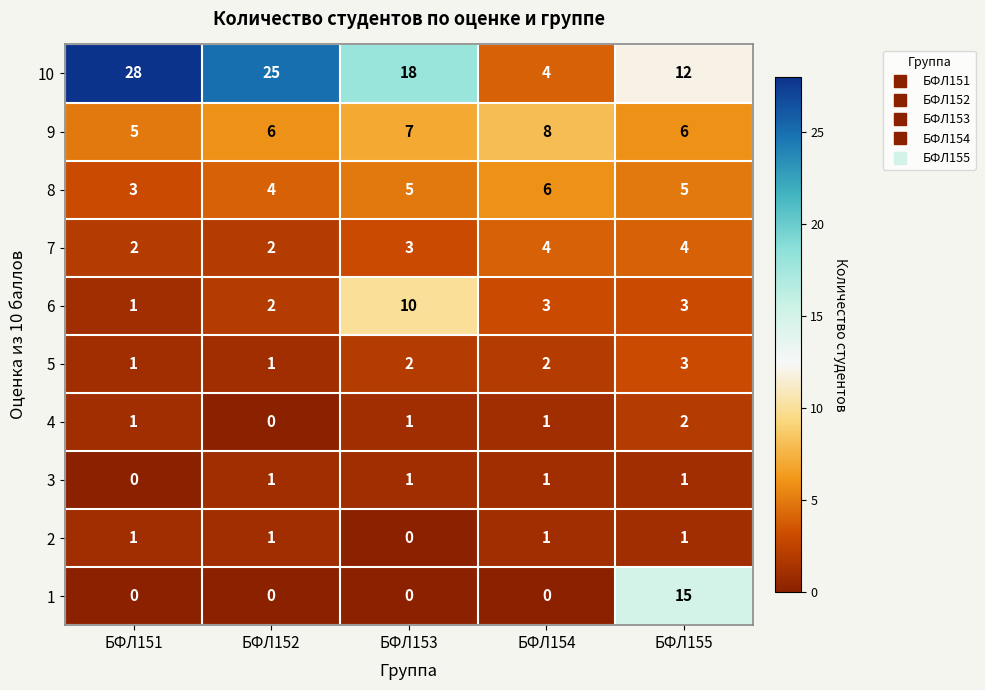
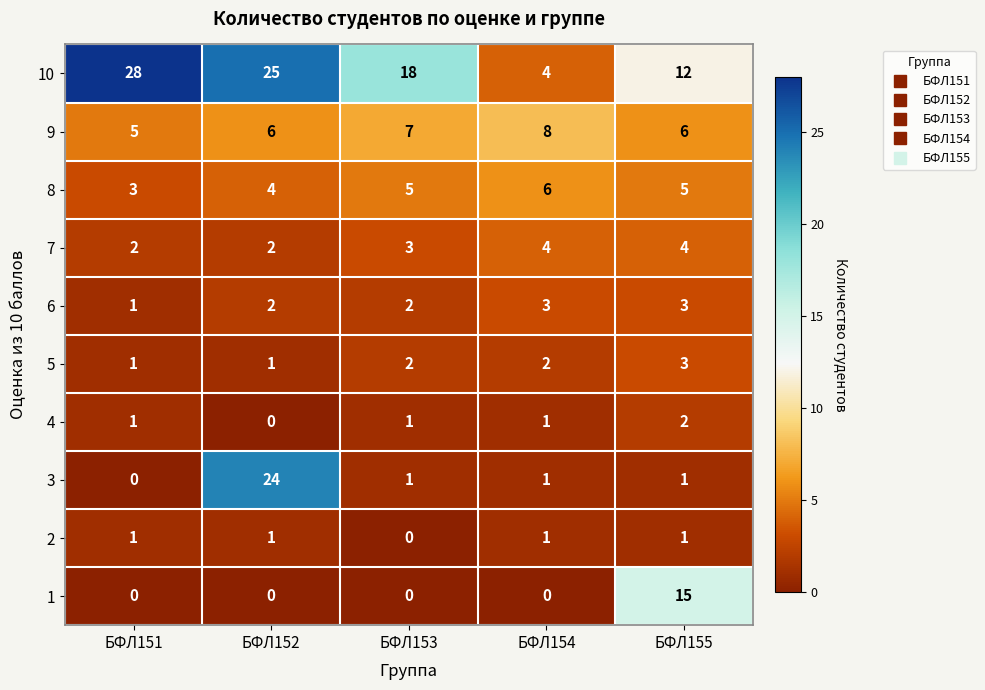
6, БФЛ153: 10 -> 2
3, БФЛ152: 1 -> 24
